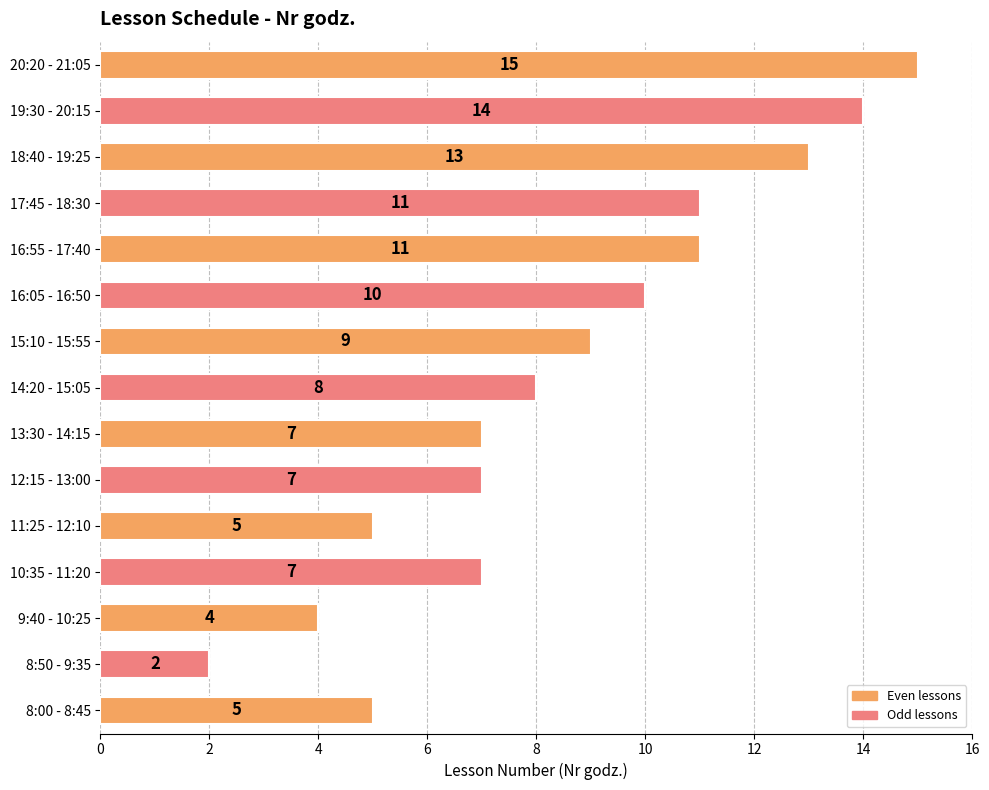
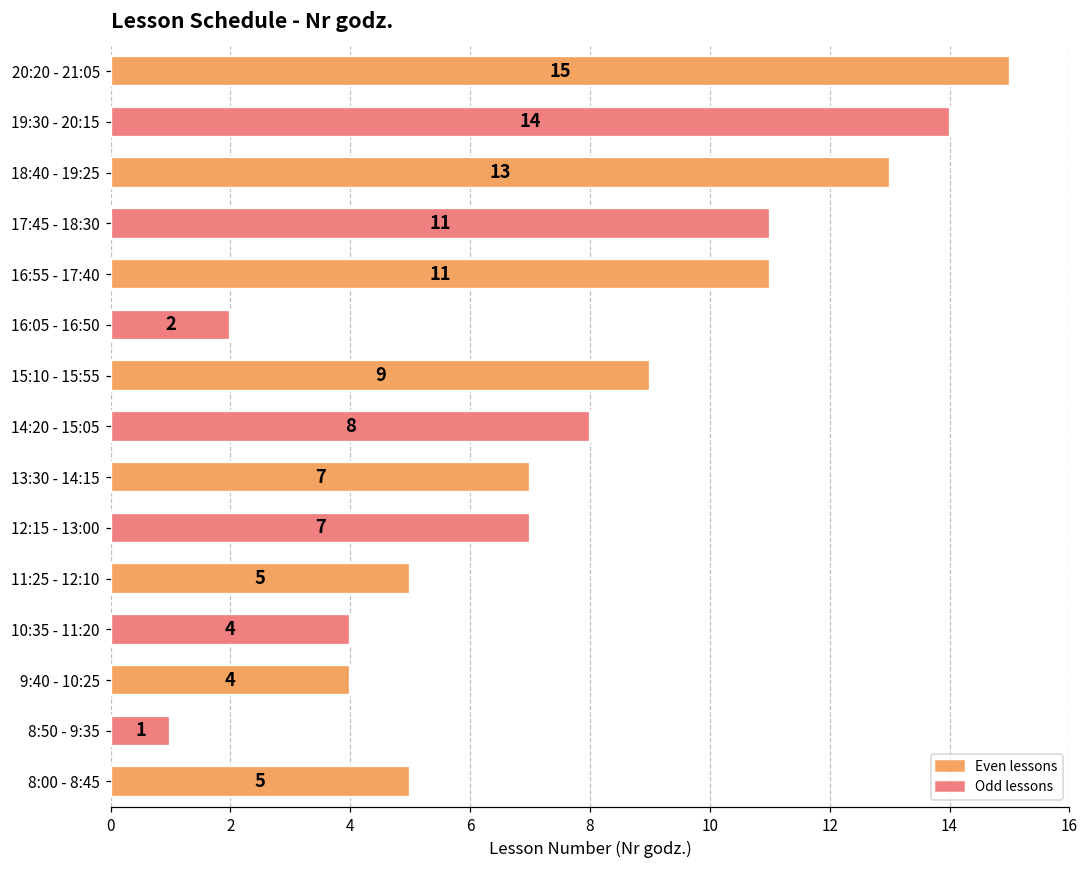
16:05 - 16:50: 10 -> 2
10:35 - 11:20: 7 -> 4
8:50 - 9:35: 2 -> 1
